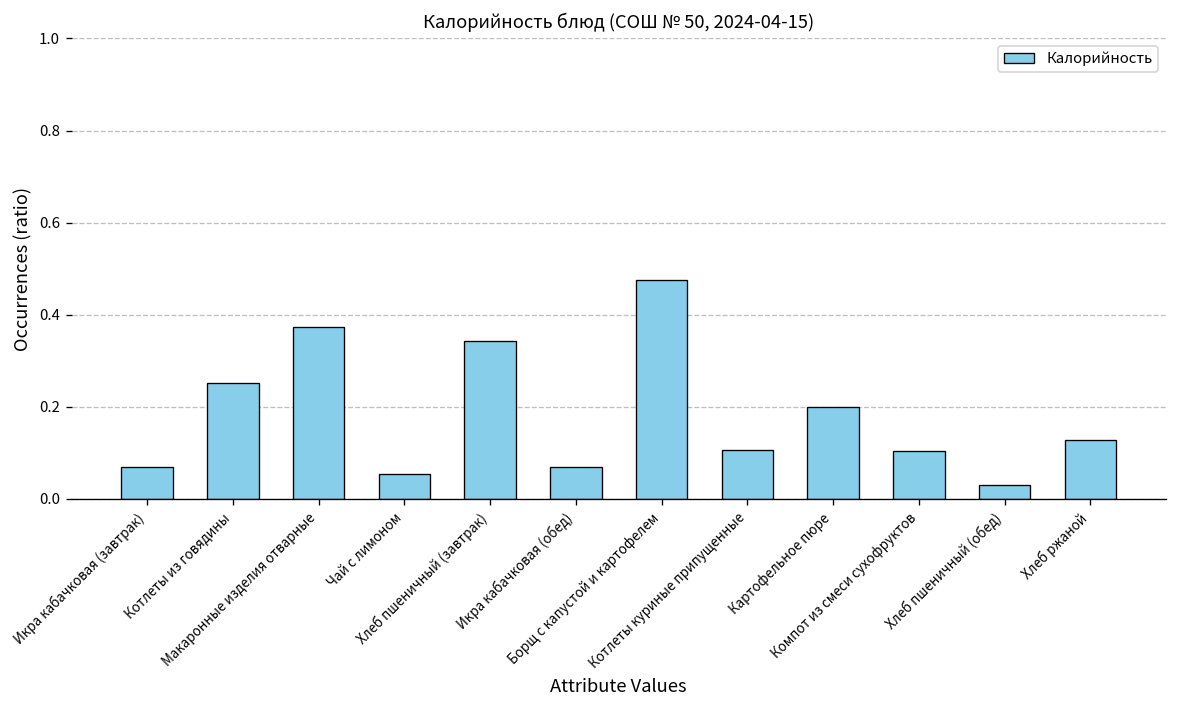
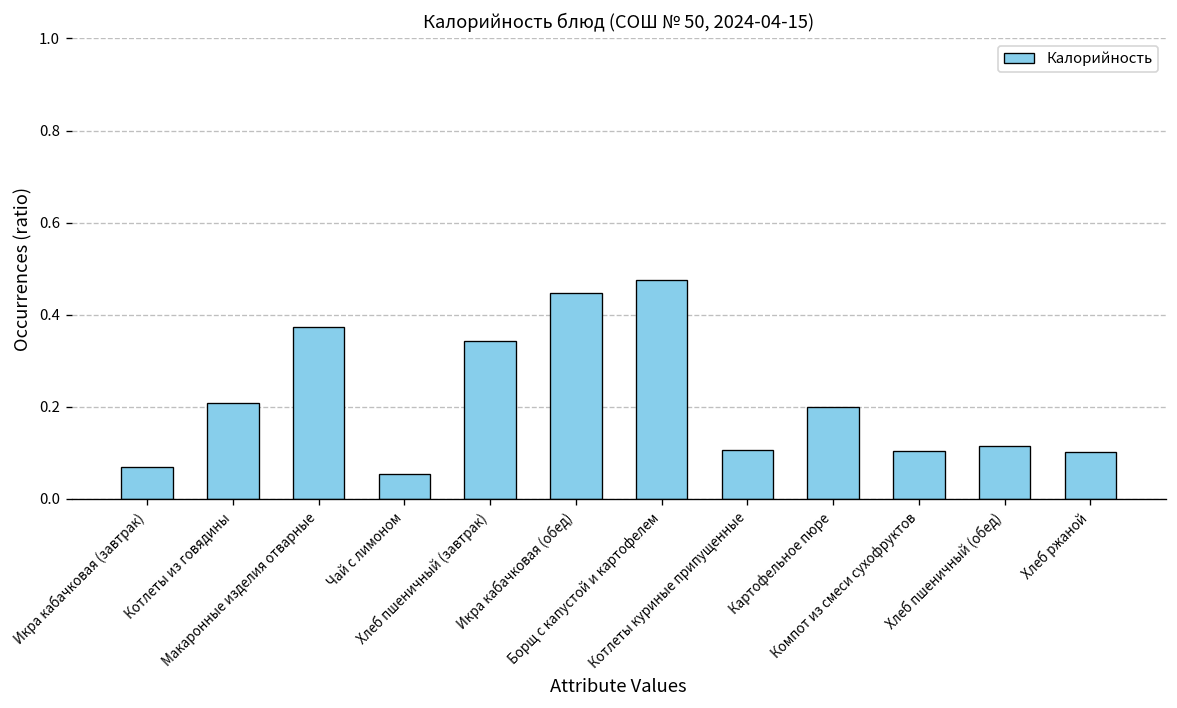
Котлеты из говядины: 0.25 -> 0.21
Икра кабачковая (обед): 0.07 -> 0.45
Хлеб пшеничный (обед): 0.03 -> 0.12
Хлеб ржаной: 0.13 -> 0.10
